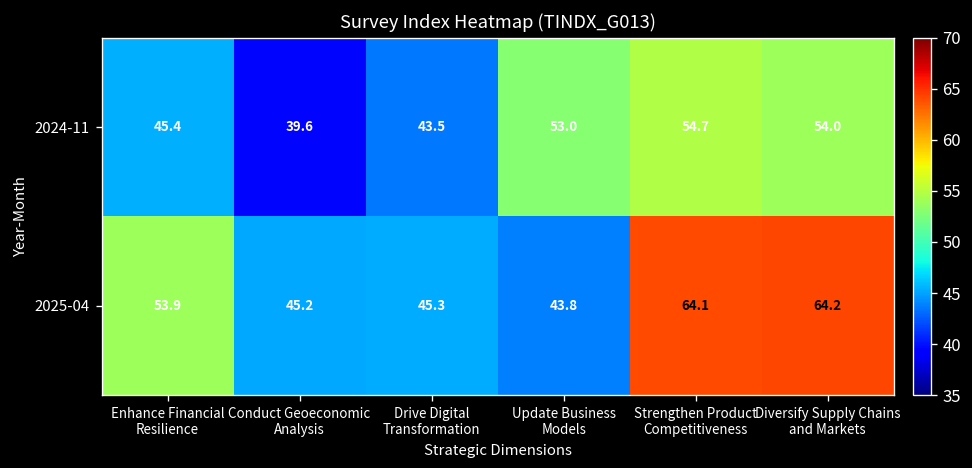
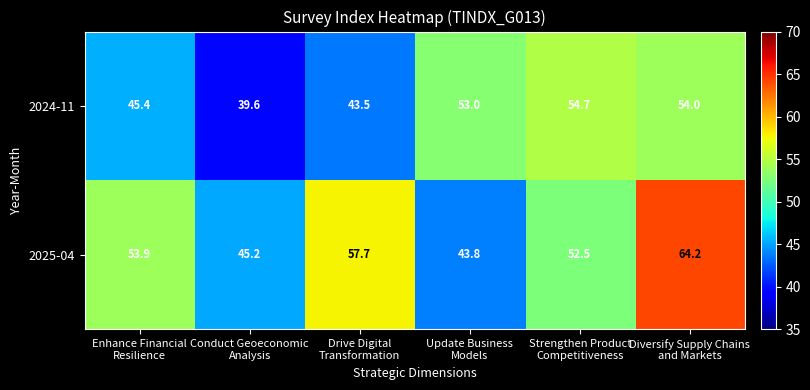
2025-04, Drive Digital Transformation: 45.3 -> 57.7
2025-04, Strengthen Product Competitiveness: 64.1 -> 52.5
